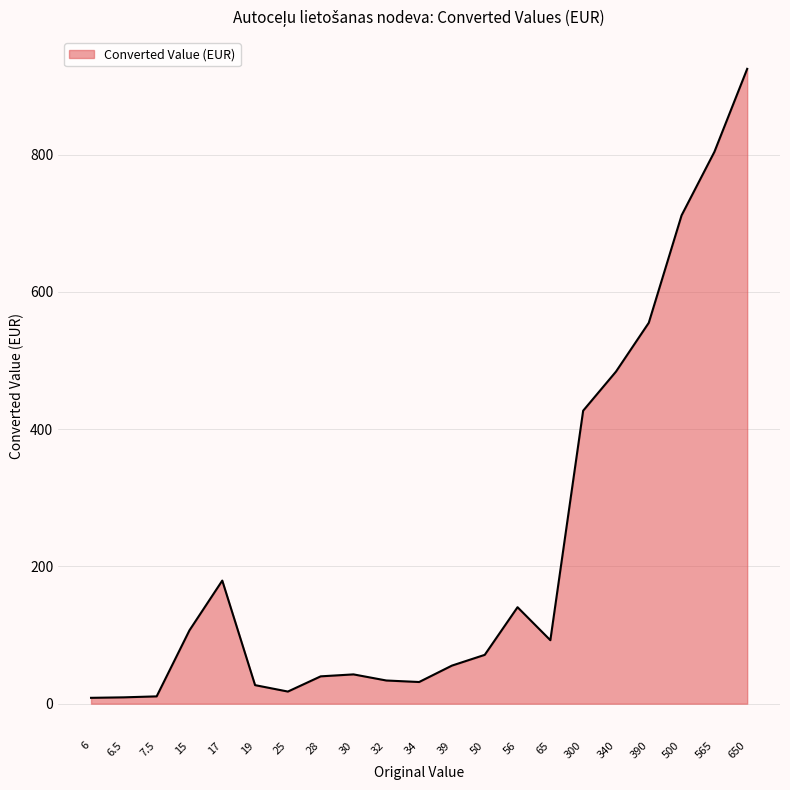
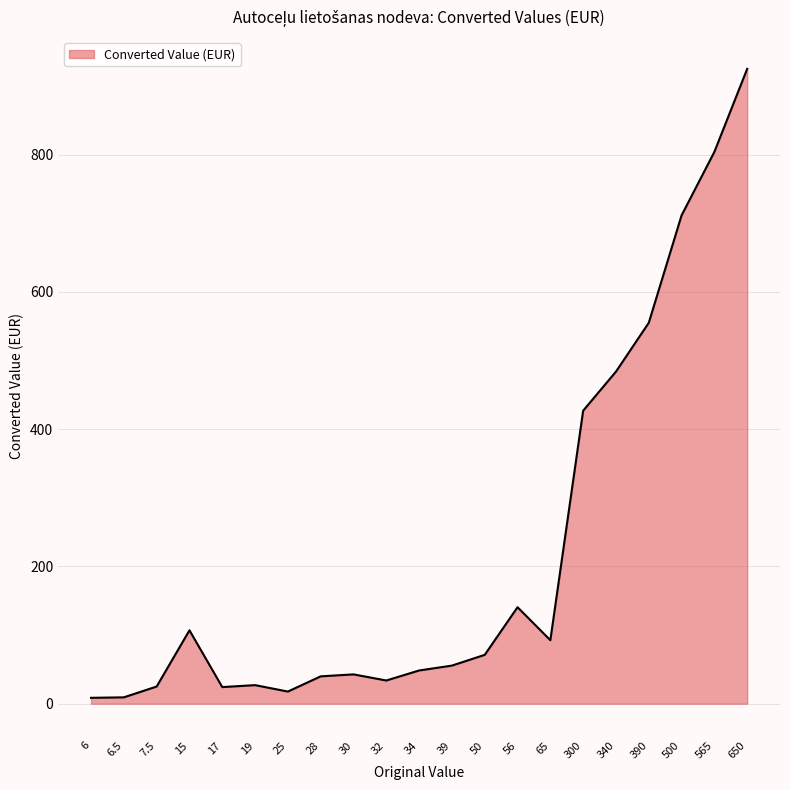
7.5: 10 -> 30
17: 180 -> 20
34: 30 -> 50
